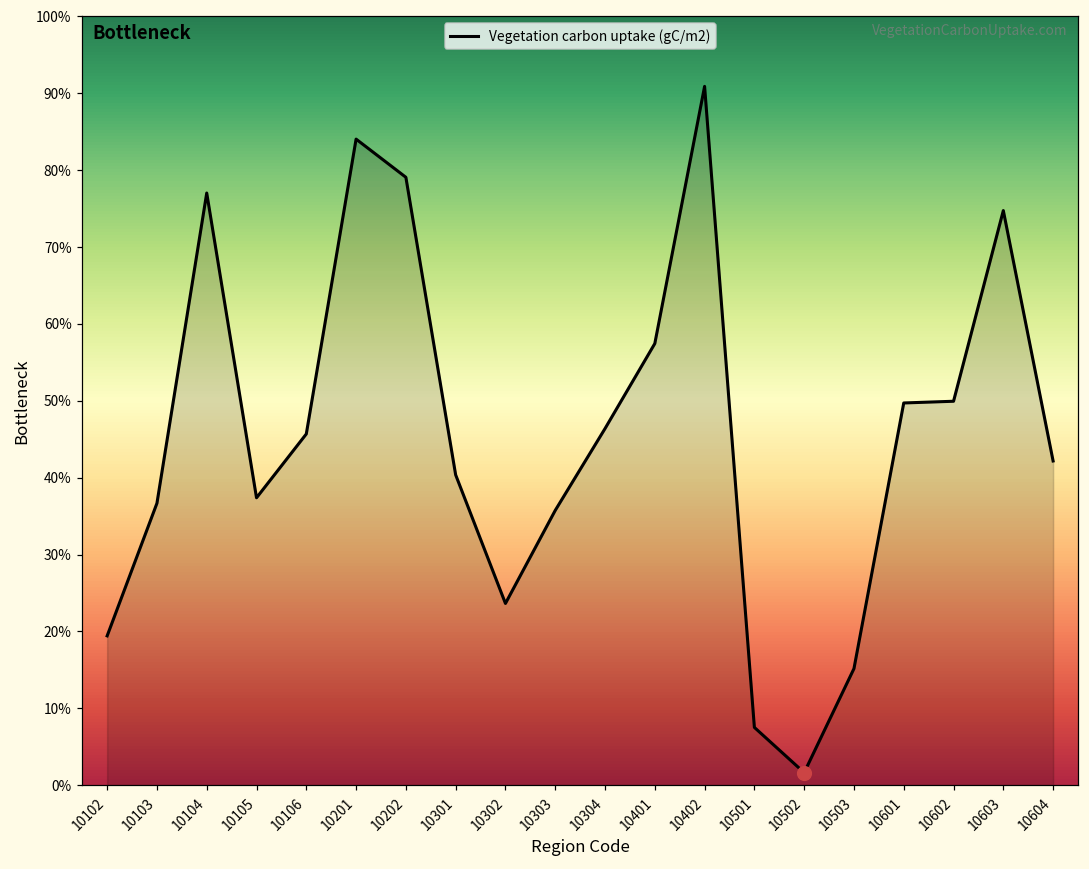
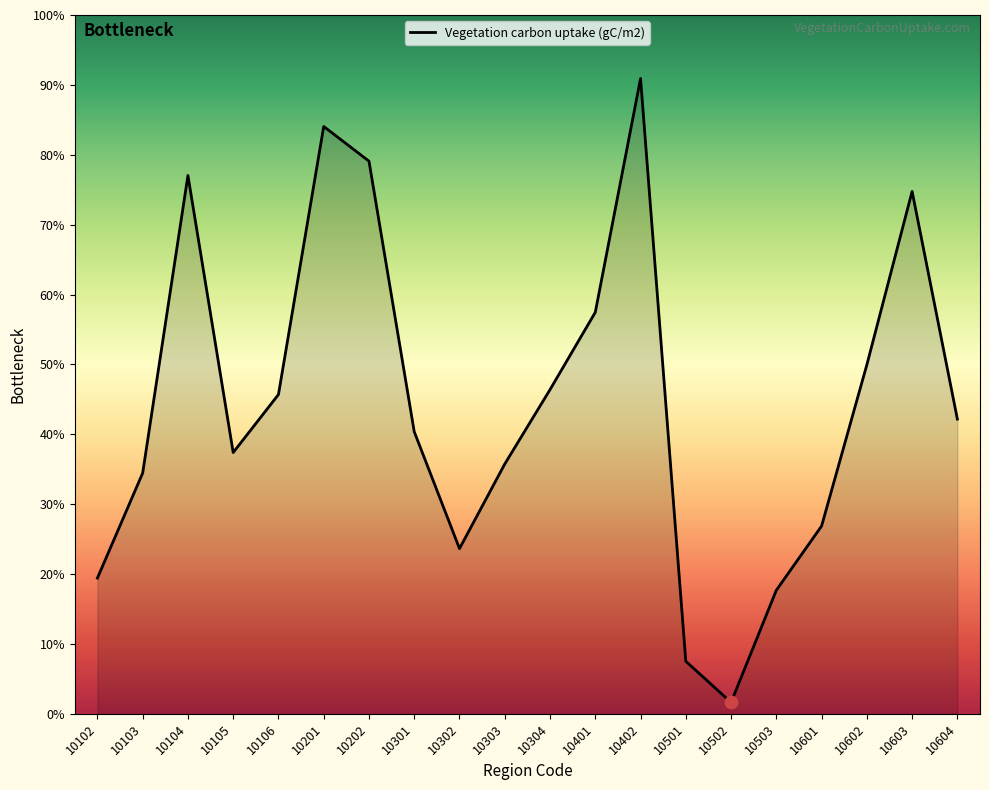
Vegetation carbon uptake (gC/m2), 10103: 37% -> 34%
Vegetation carbon uptake (gC/m2), 10503: 15% -> 18%
Vegetation carbon uptake (gC/m2), 10601: 50% -> 27%
